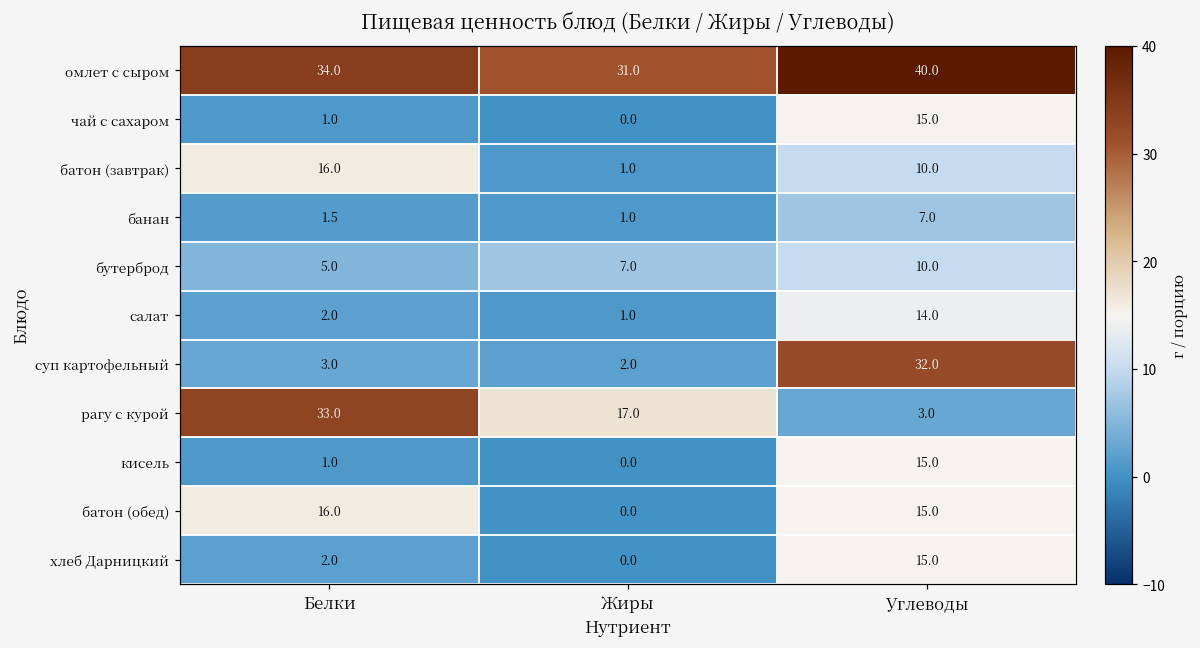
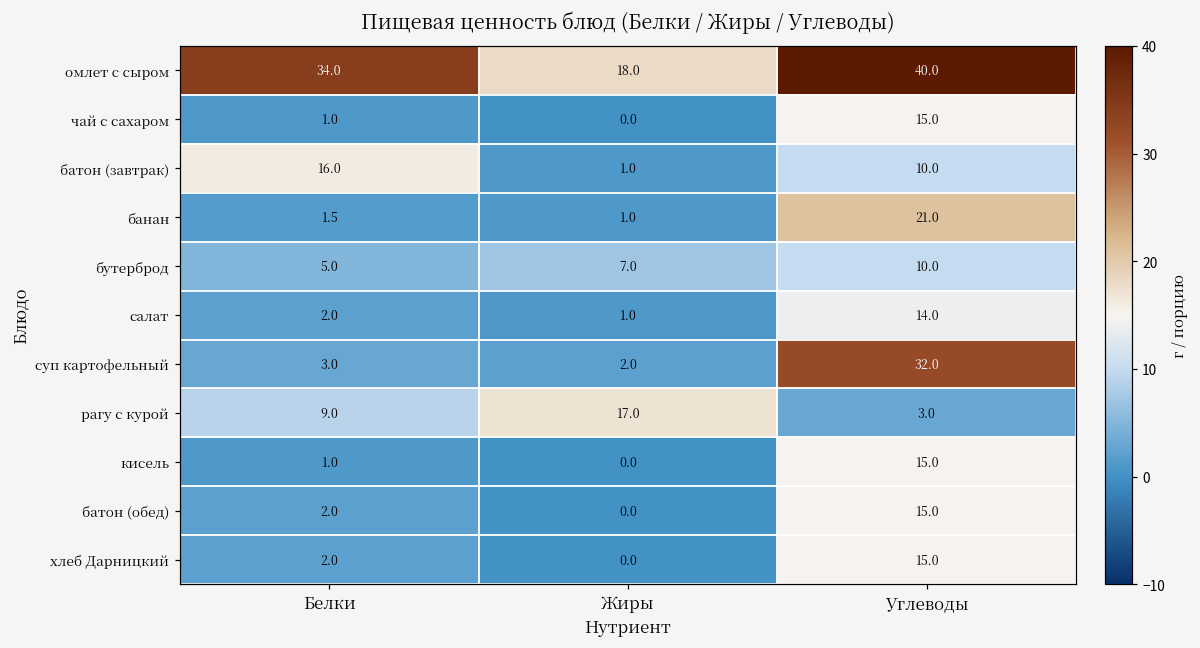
омлет с сыром, Жиры: 31.0 -> 18.0
банан, Углеводы: 7.0 -> 21.0
рагу с курой, Белки: 33.0 -> 9.0
батон (обед), Белки: 16.0 -> 2.0
